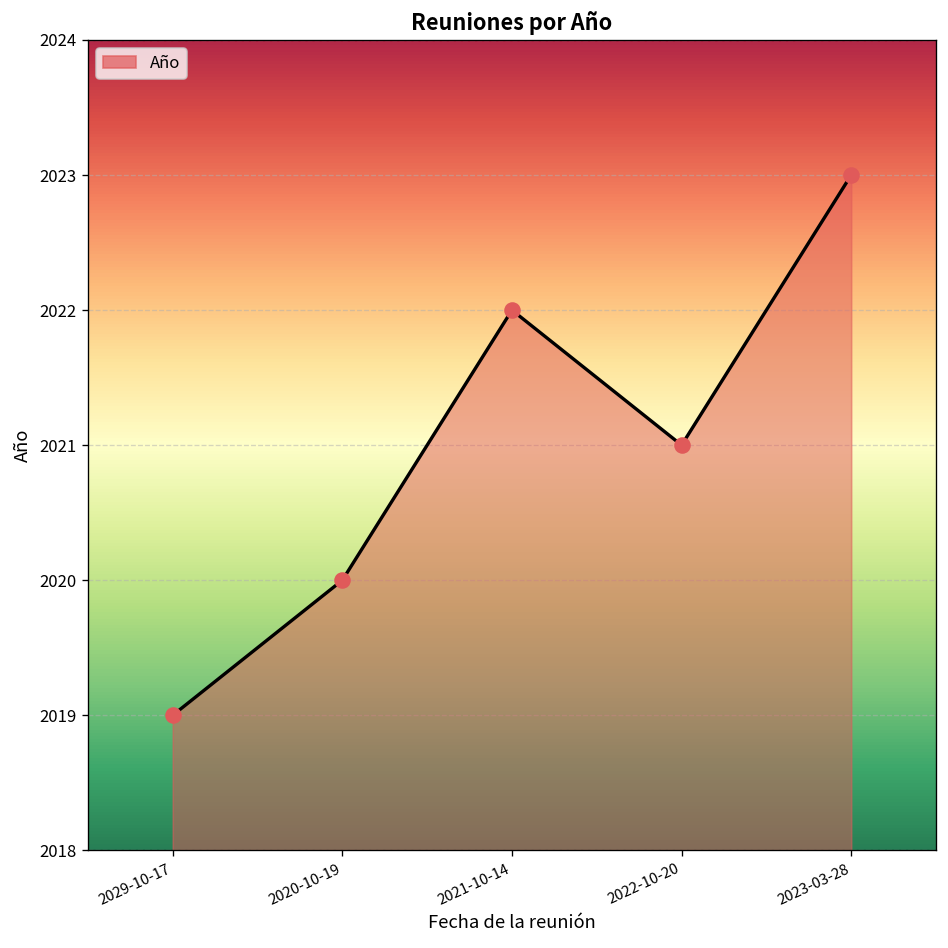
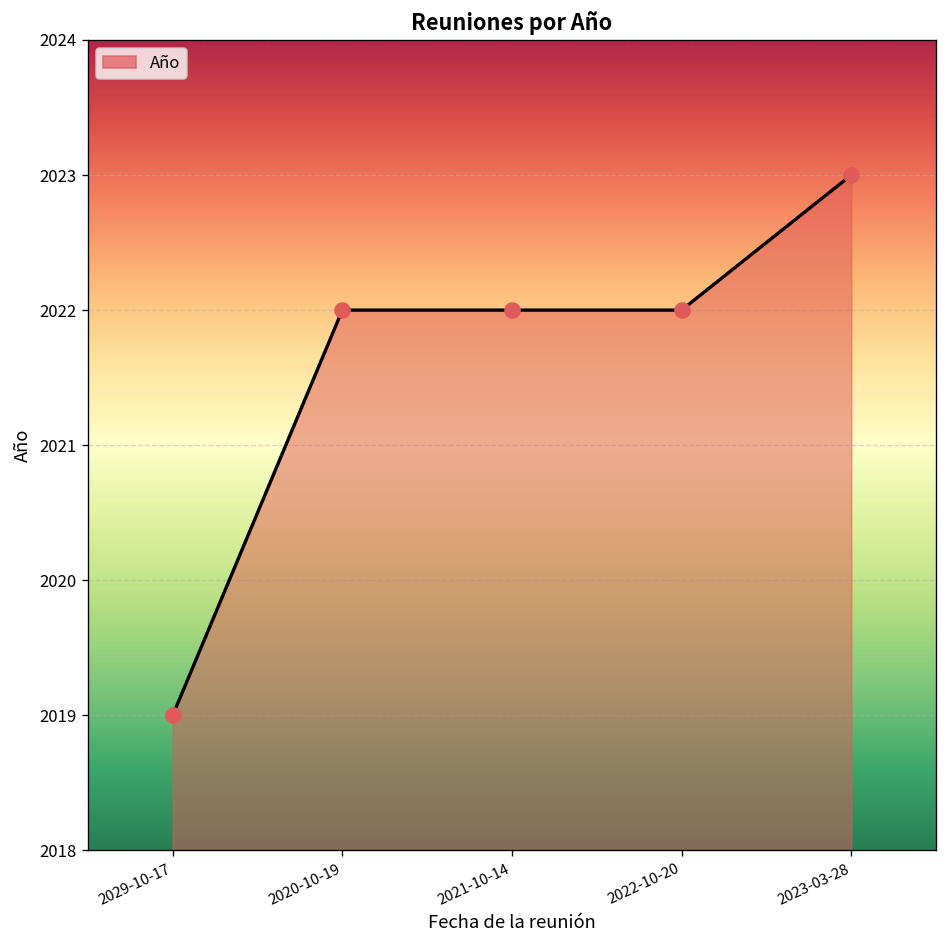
2020-10-19: 2020 -> 2022
2022-10-20: 2021 -> 2022
